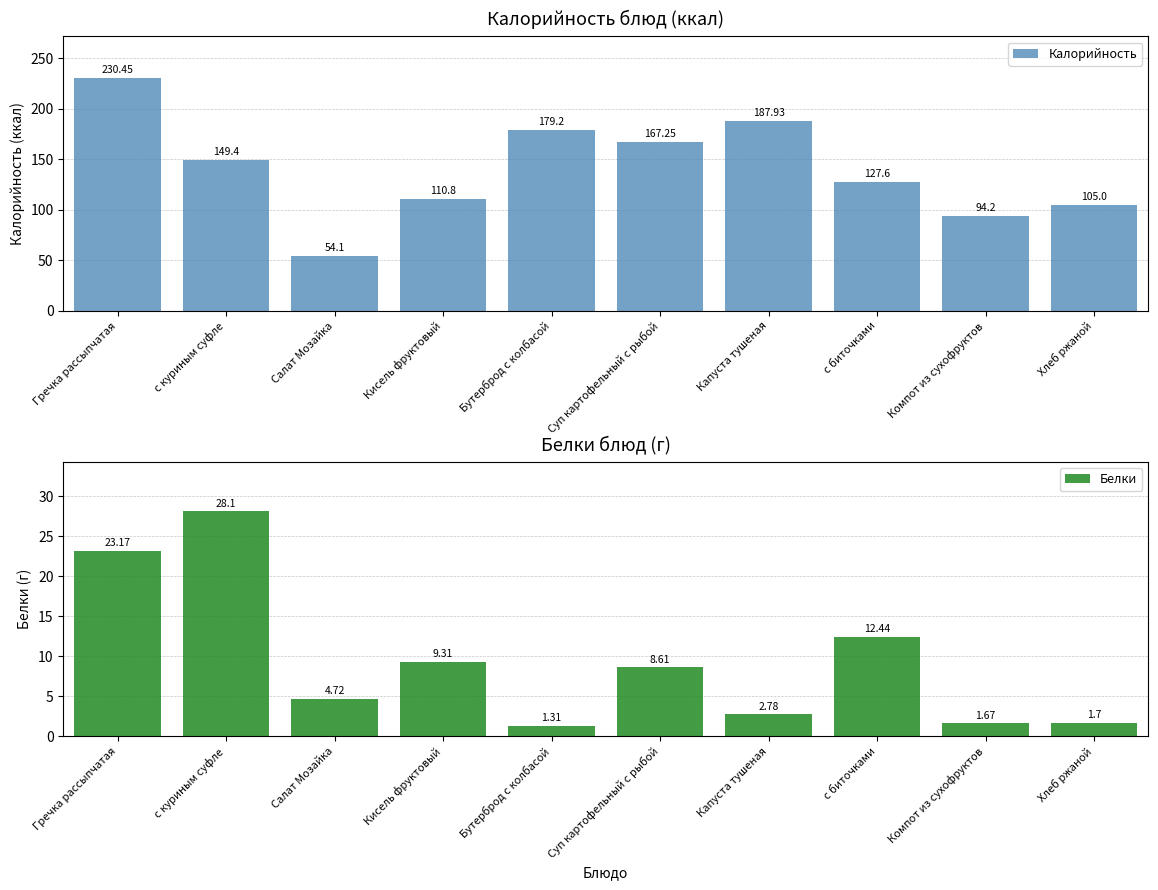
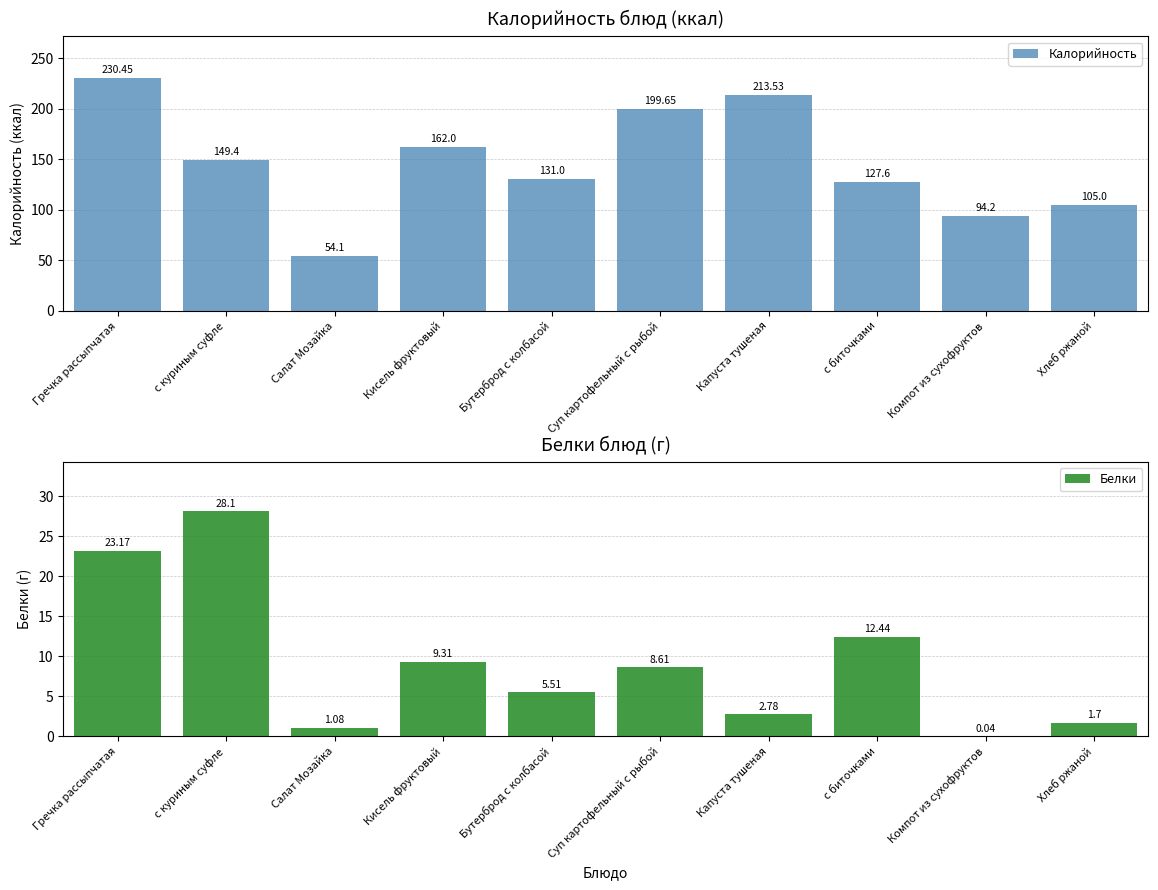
Калорийность блюд (ккал), Кисель фруктовый: 110.8 -> 162.0
Калорийность блюд (ккал), Бутерброд с колбасой: 179.2 -> 131.0
Калорийность блюд (ккал), Суп картофельный с рыбой: 167.25 -> 199.65
Калорийность блюд (ккал), Капуста тушеная: 187.93 -> 213.53
Белки блюд (г), Салат Мозайка: 4.72 -> 1.08
Белки блюд (г), Бутерброд с колбасой: 1.31 -> 5.51
Белки блюд (г), Компот из сухофруктов: 1.67 -> 0.04
